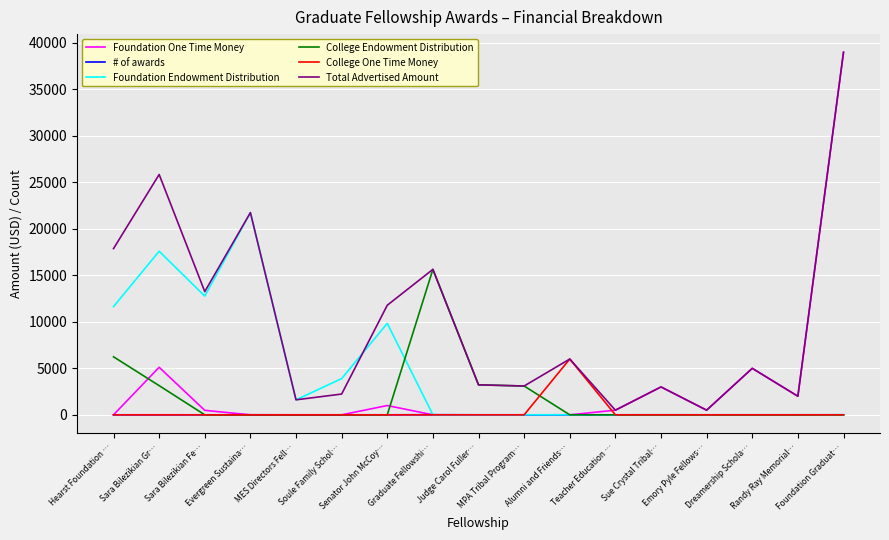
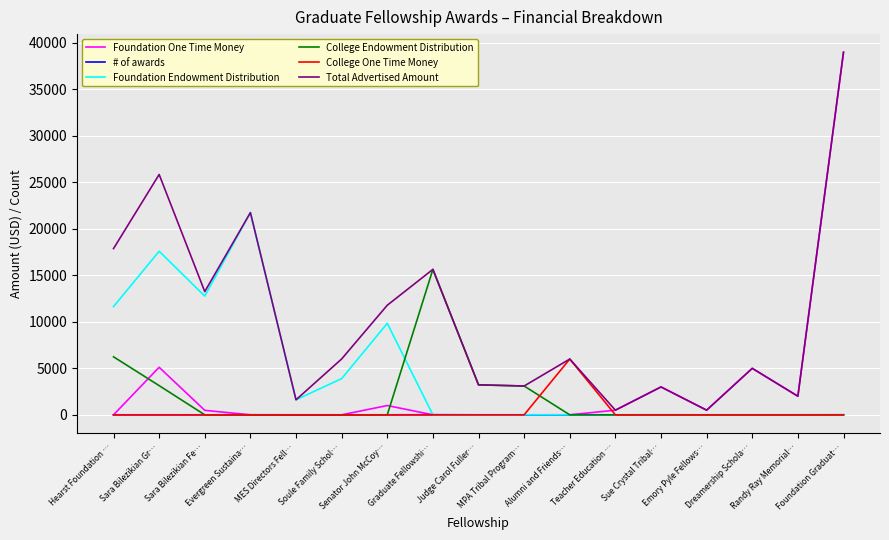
Total Advertised Amount, Soule Family Schol…: 2000 -> 6000
